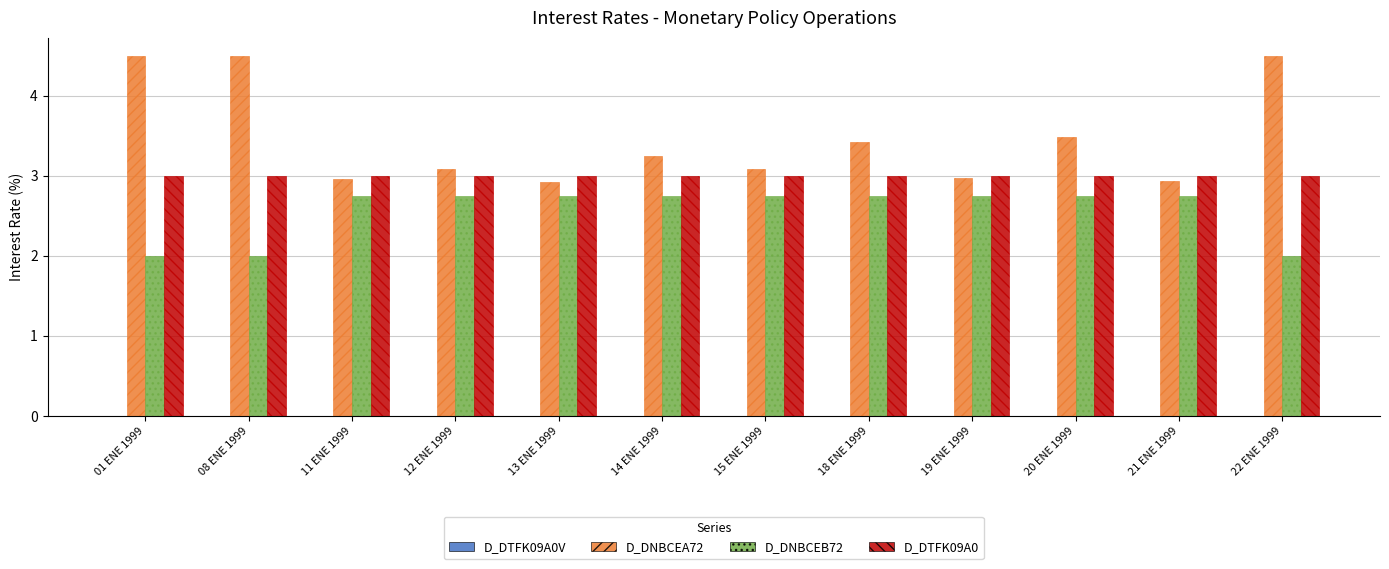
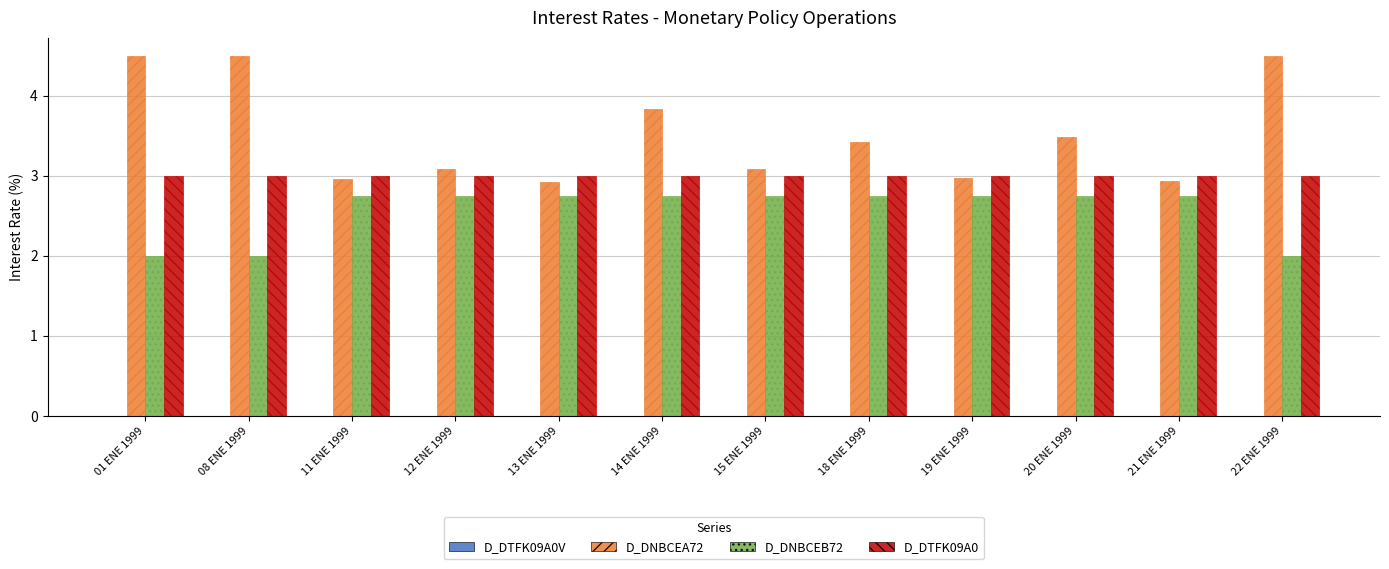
D_DNBCEA72, 14 ENE 1999: 3.3 -> 3.8
